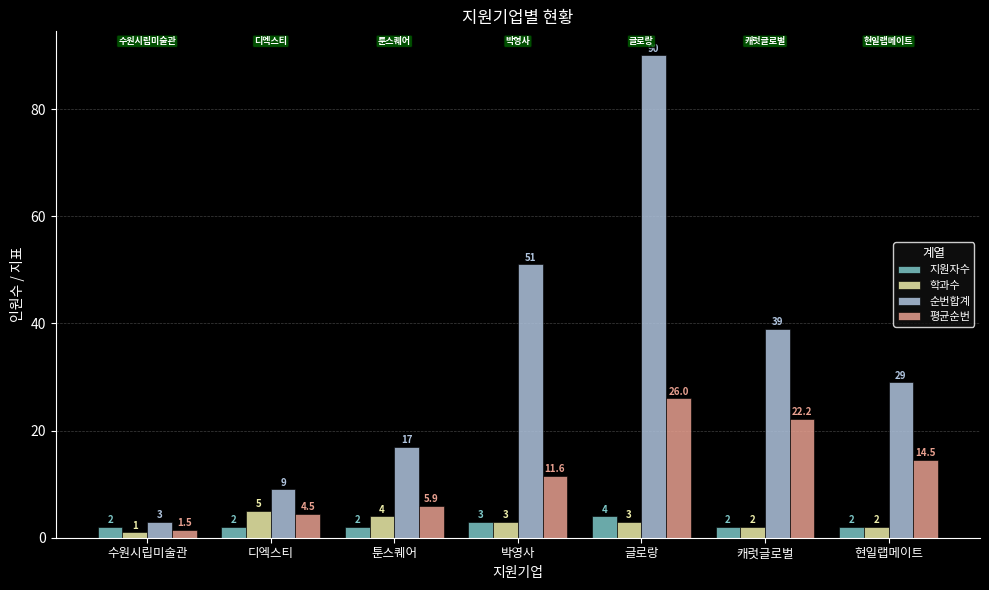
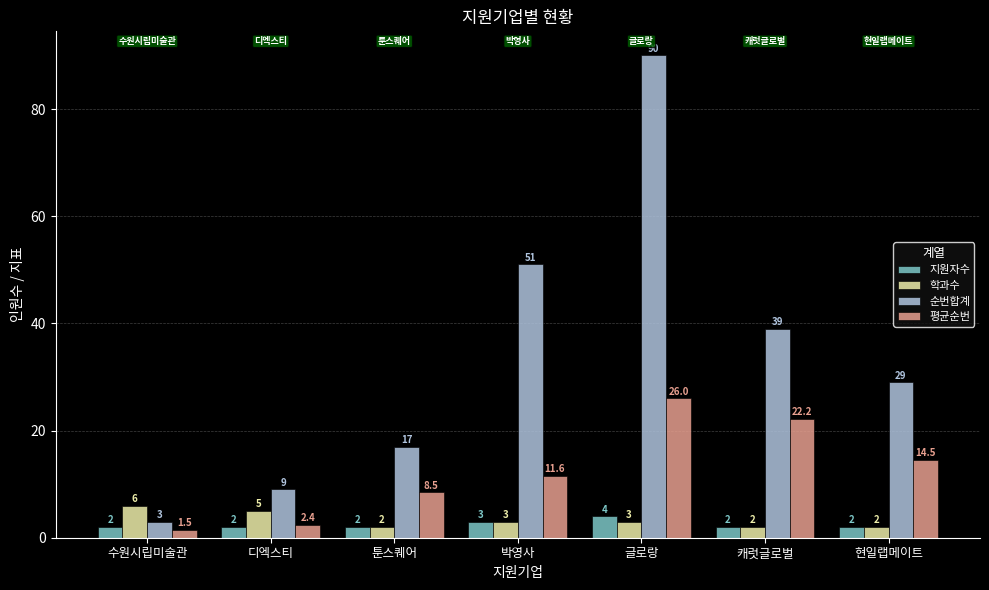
학과수, 수원시립미술관: 1 -> 6
평균순번, 디엑스티: 4.5 -> 2.4
학과수, 툰스퀘어: 4 -> 2
평균순번, 툰스퀘어: 5.9 -> 8.5
